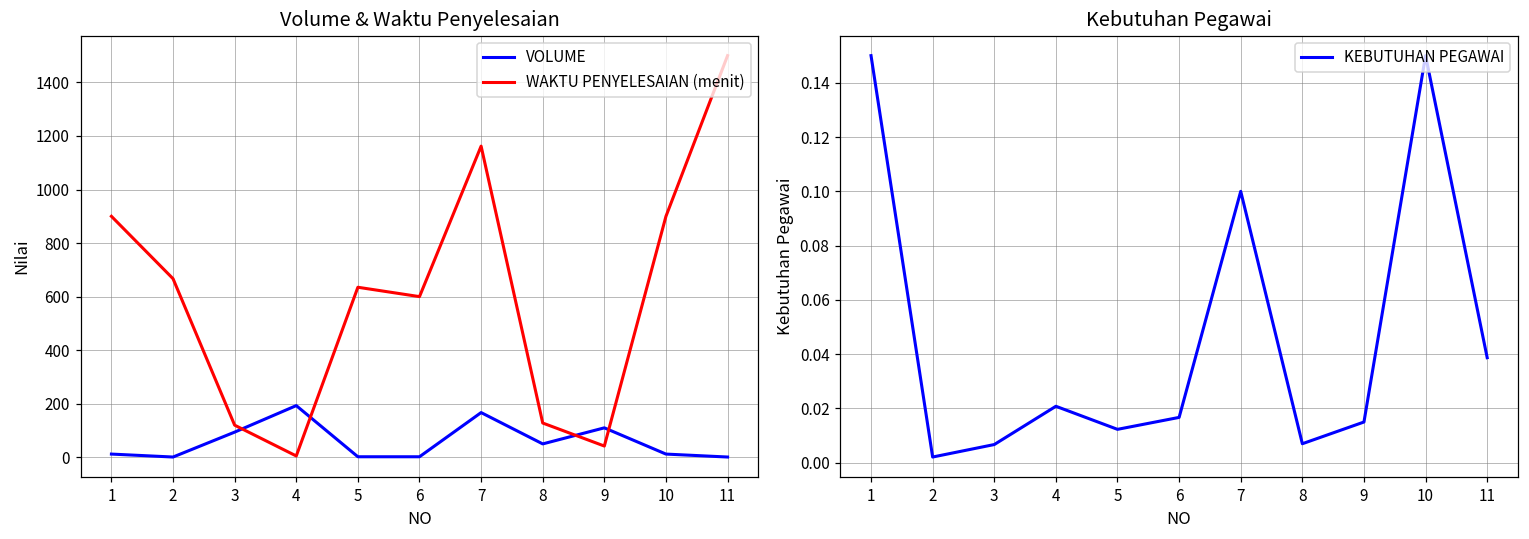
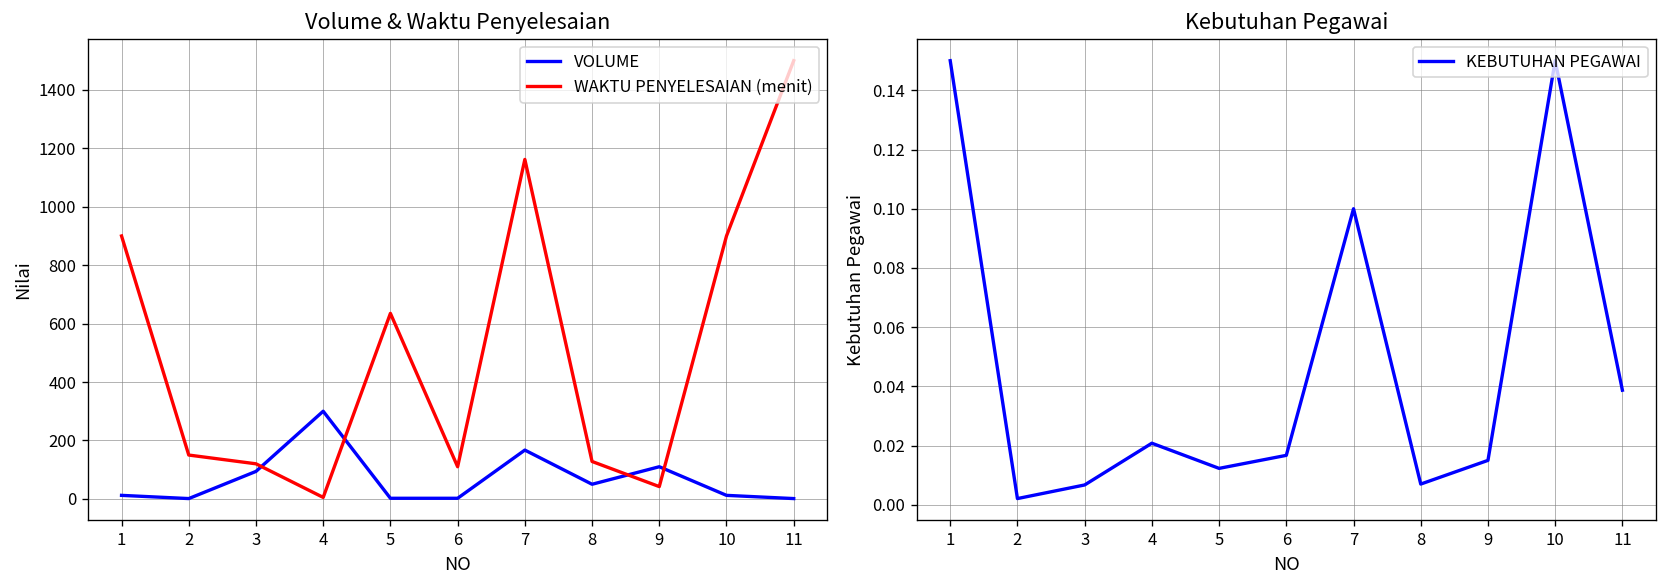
Volume & Waktu Penyelesaian, WAKTU PENYELESAIAN (menit), 2: 670 -> 150
Volume & Waktu Penyelesaian, VOLUME, 4: 190 -> 300
Volume & Waktu Penyelesaian, WAKTU PENYELESAIAN (menit), 6: 600 -> 110
